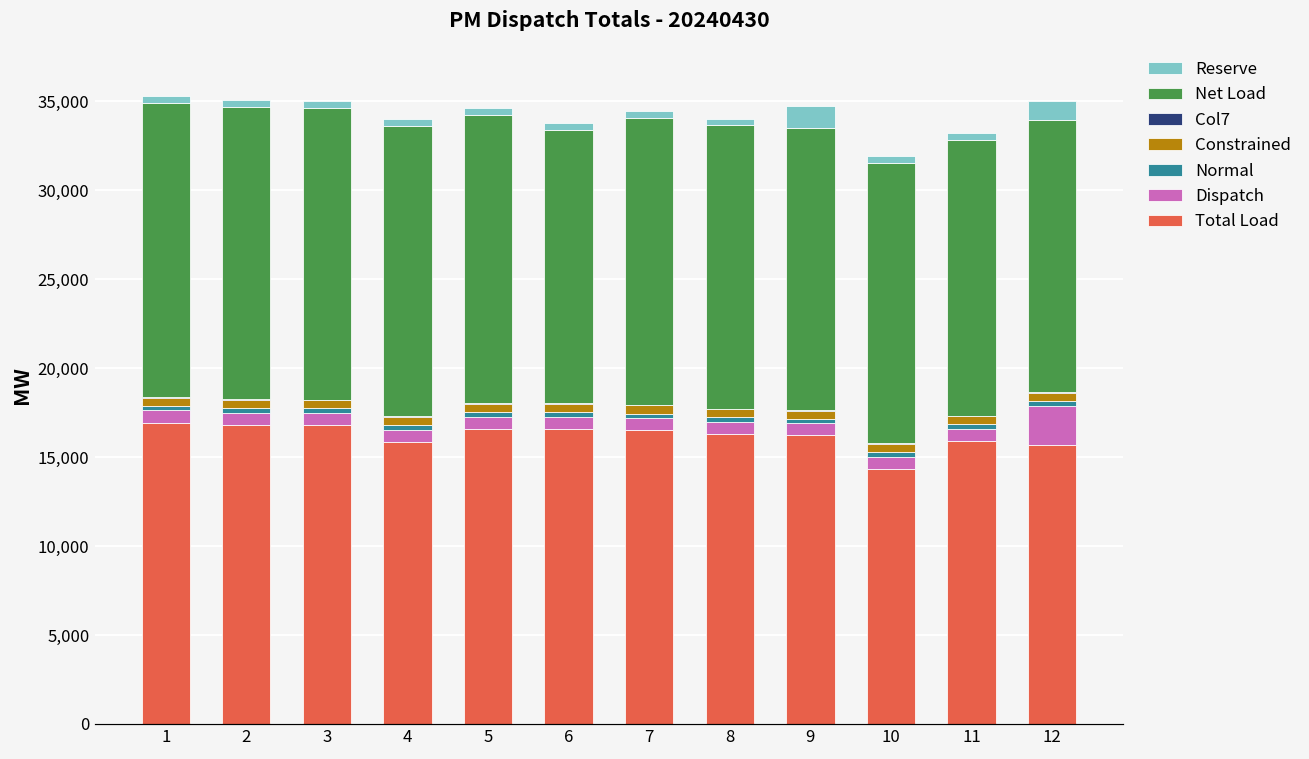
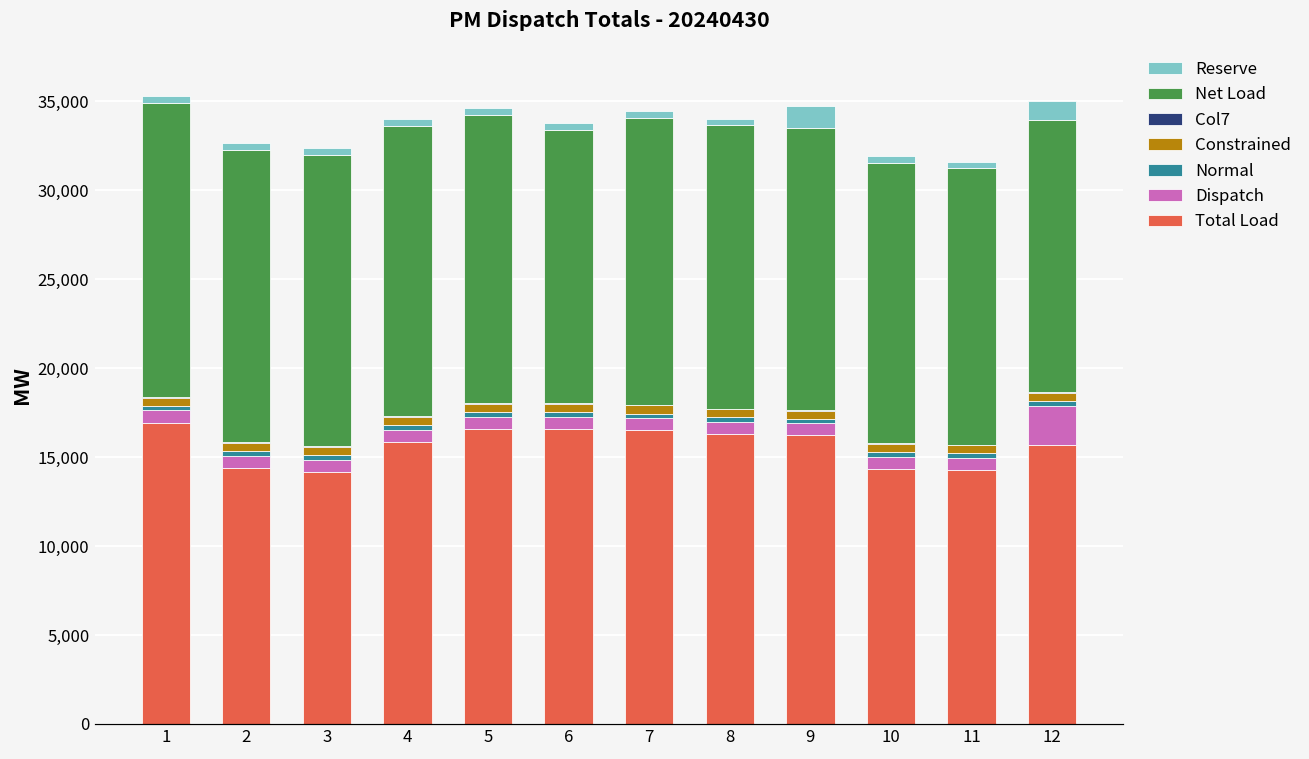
Total Load, 2: 16,800 -> 14,400
Total Load, 3: 16,800 -> 14,200
Total Load, 11: 15,900 -> 14,300
